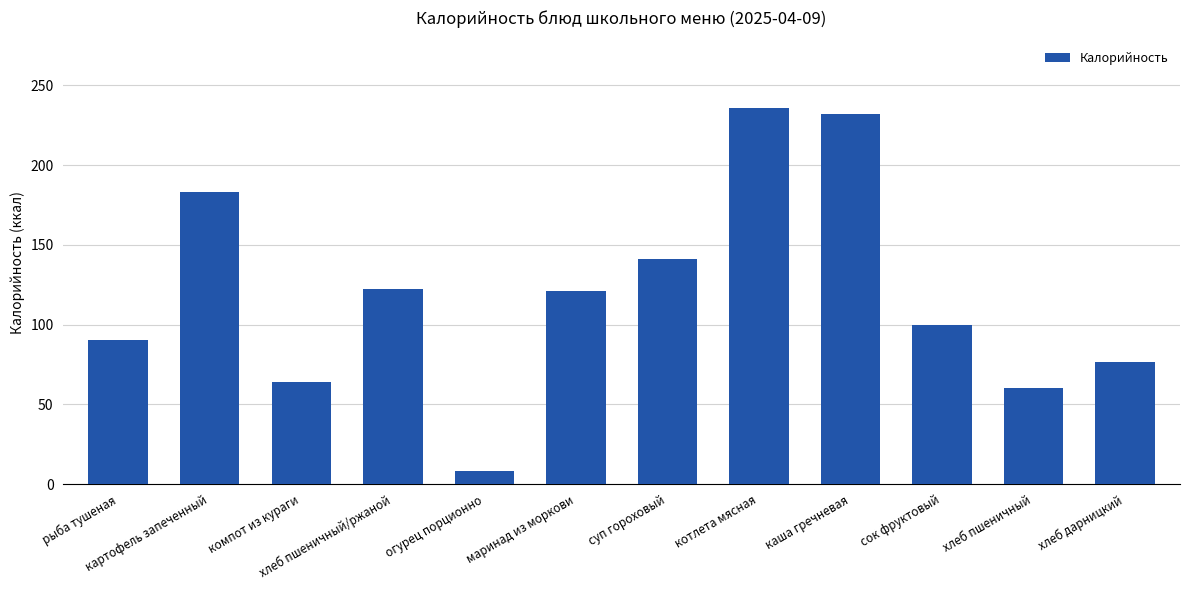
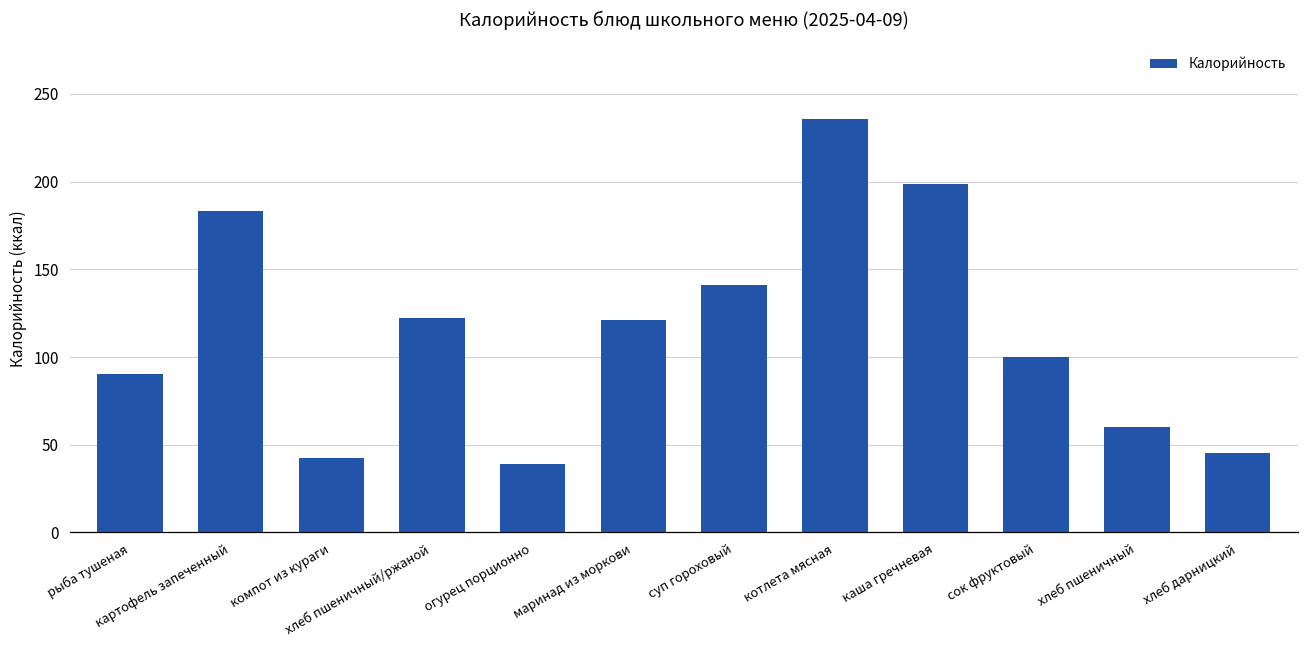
компот из кураги: 64 -> 43
огурец порционно: 8 -> 39
каша гречневая: 232 -> 199
хлеб дарницкий: 77 -> 45
